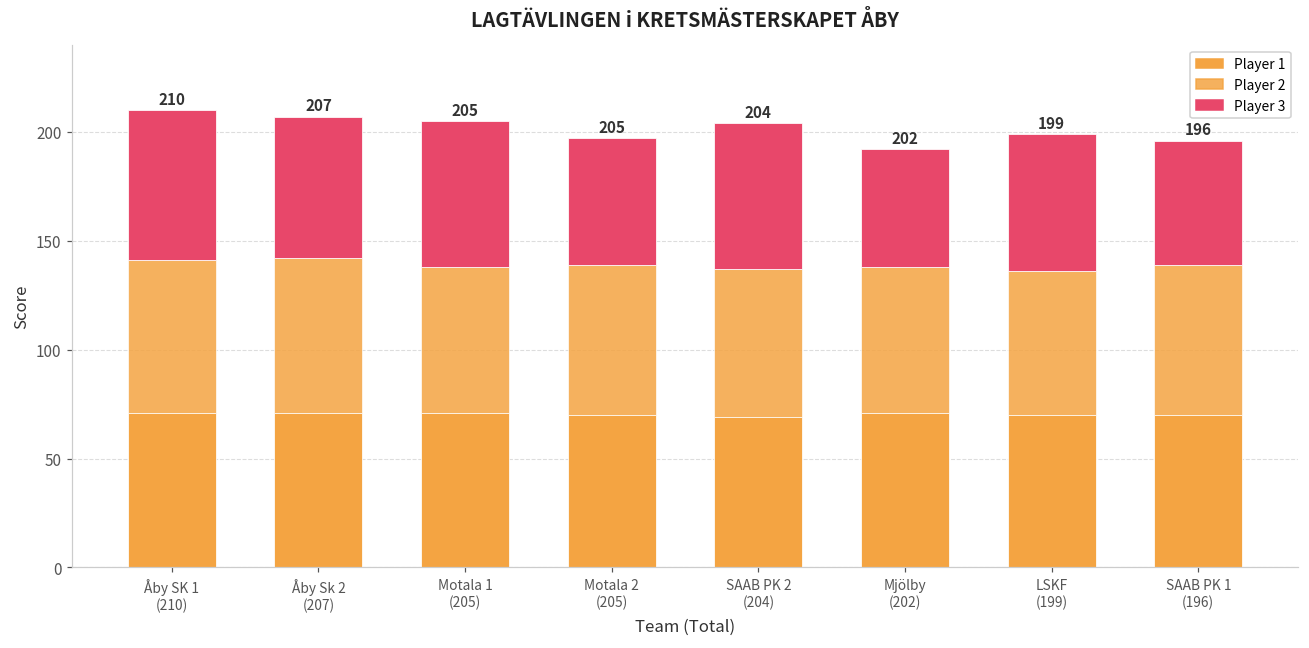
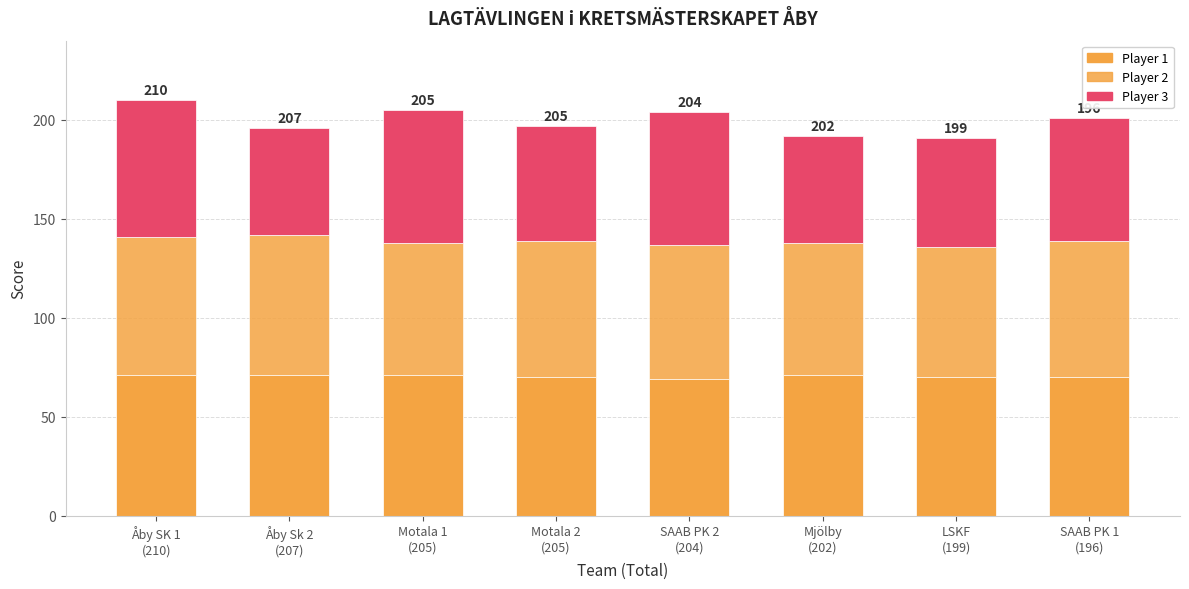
Player 3, Åby Sk 2 (207): 65 -> 54
Player 3, LSKF (199): 63 -> 55
Player 3, SAAB PK 1 (196): 57 -> 62
